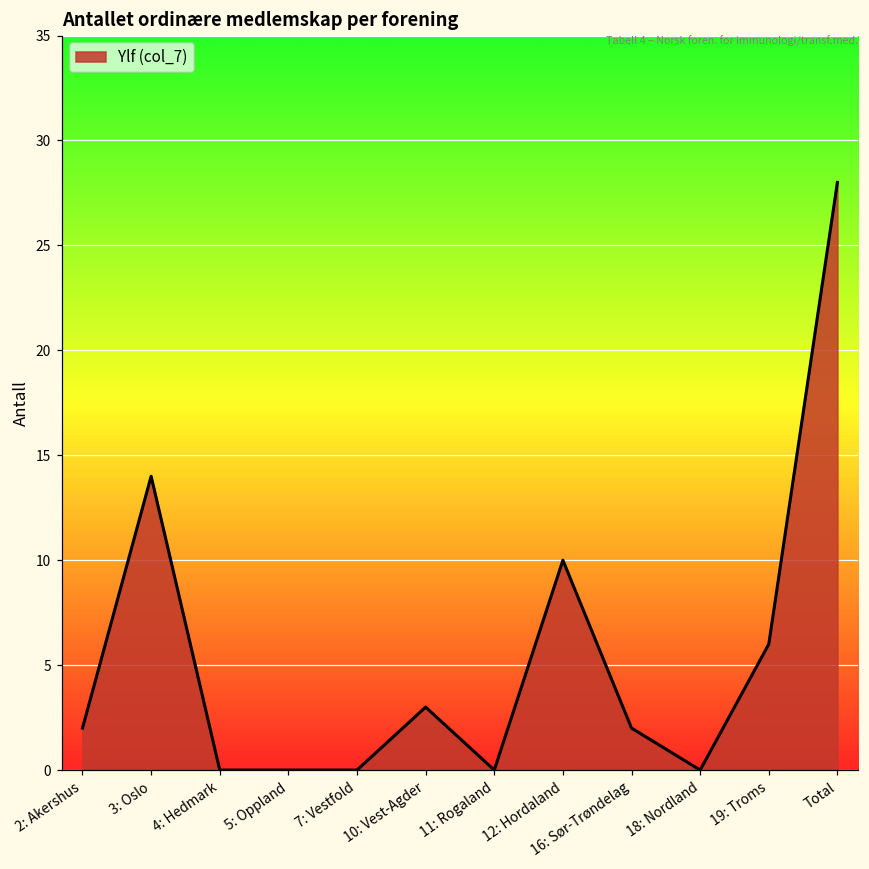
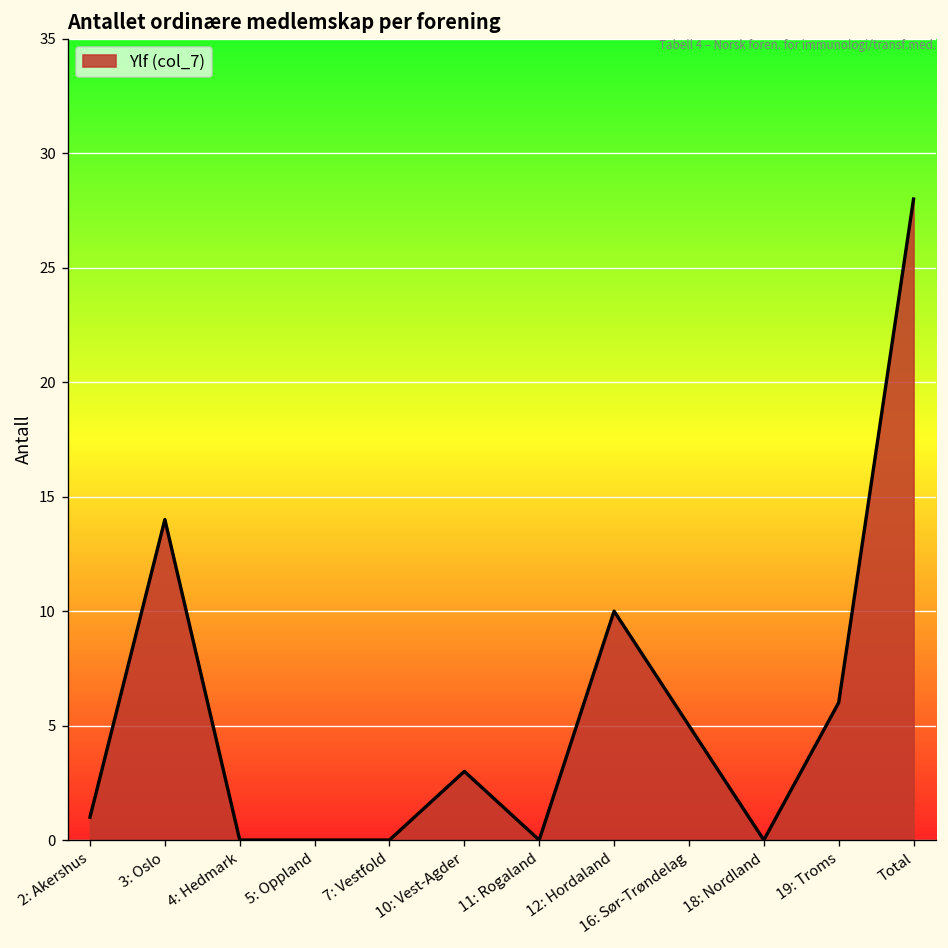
2: Akershus: 2 -> 1
16: Sør-Trøndelag: 2 -> 5
